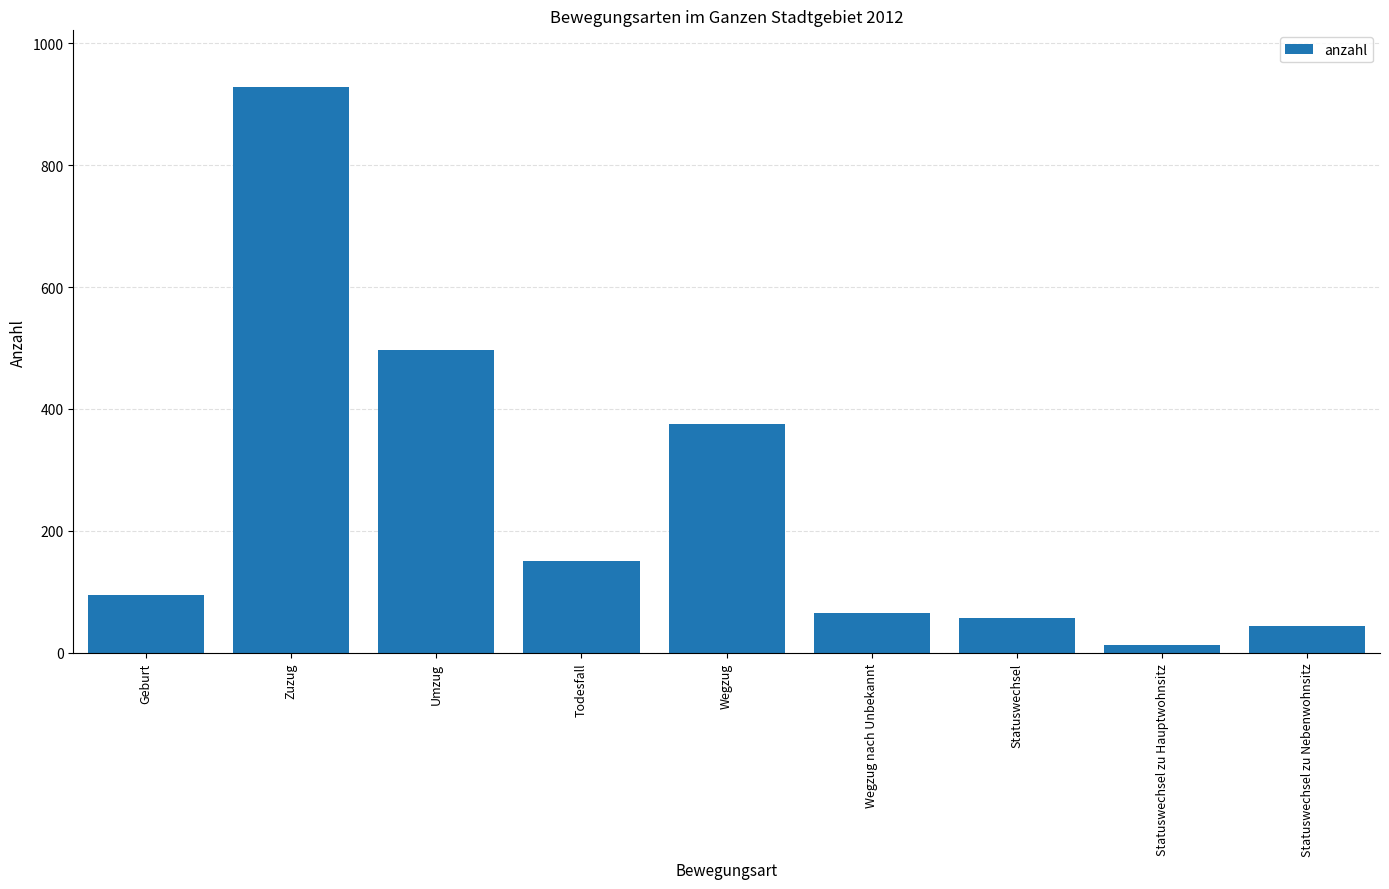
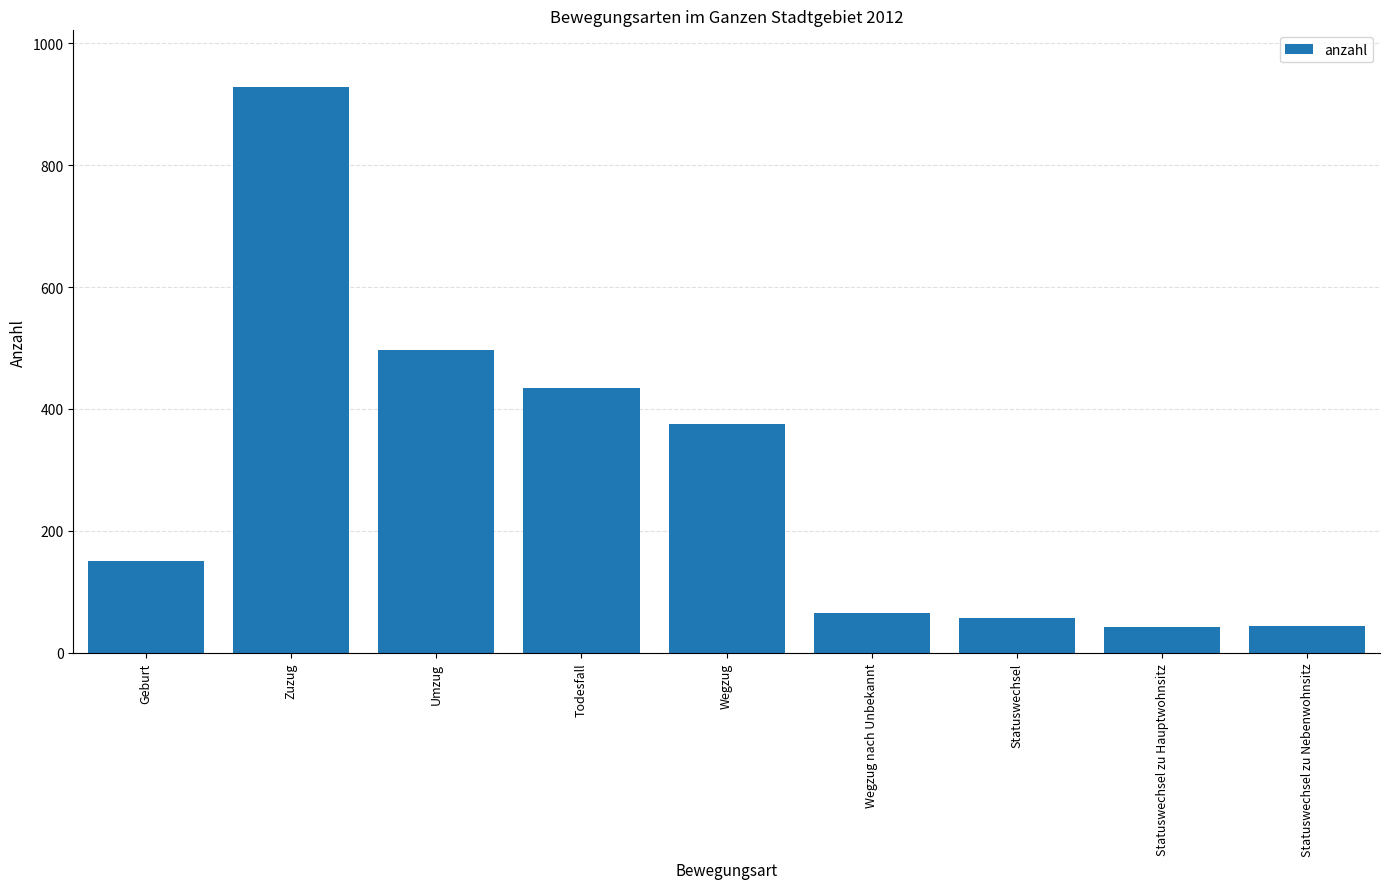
Geburt: 100 -> 150
Todesfall: 150 -> 430
Statuswechsel zu Hauptwohnsitz: 10 -> 40
